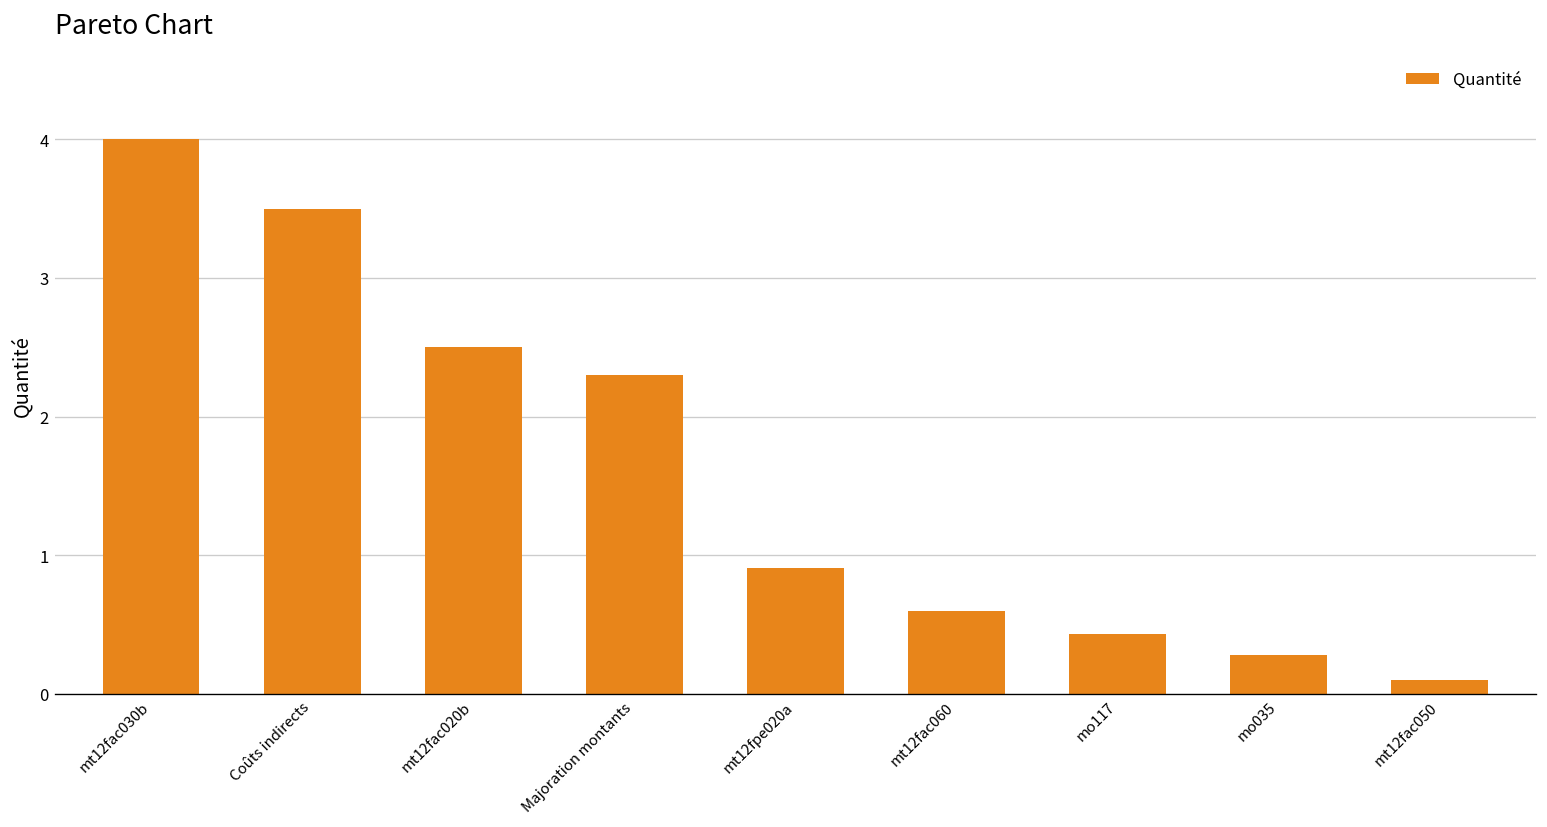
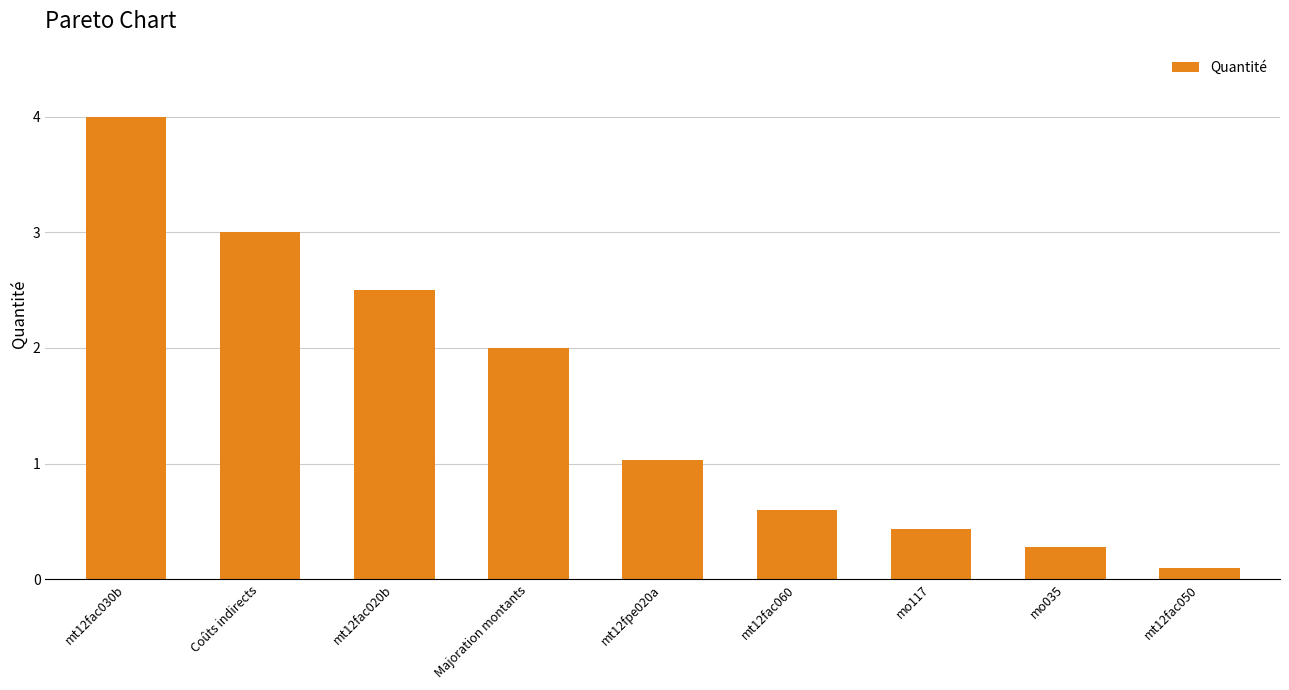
Coûts indirects: 3.5 -> 3.0
Majoration montants: 2.3 -> 2.0
mt12fpe020a: 0.91 -> 1.03
